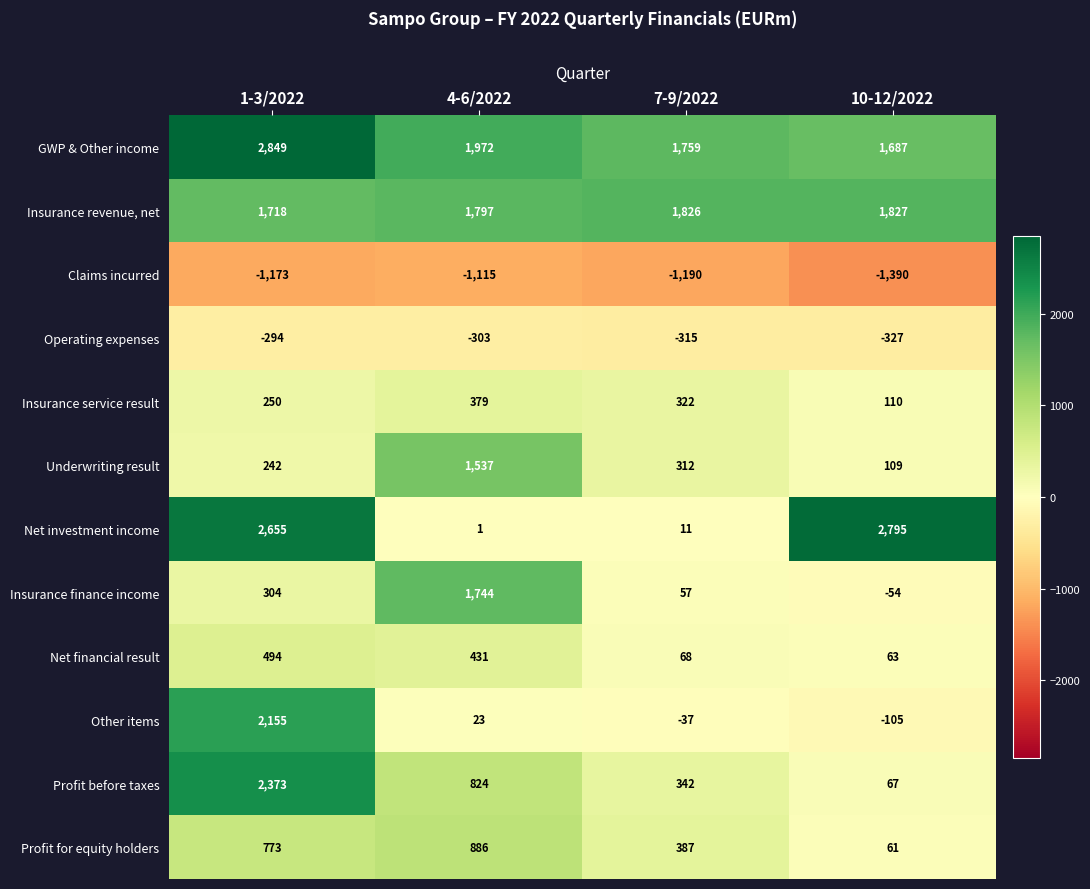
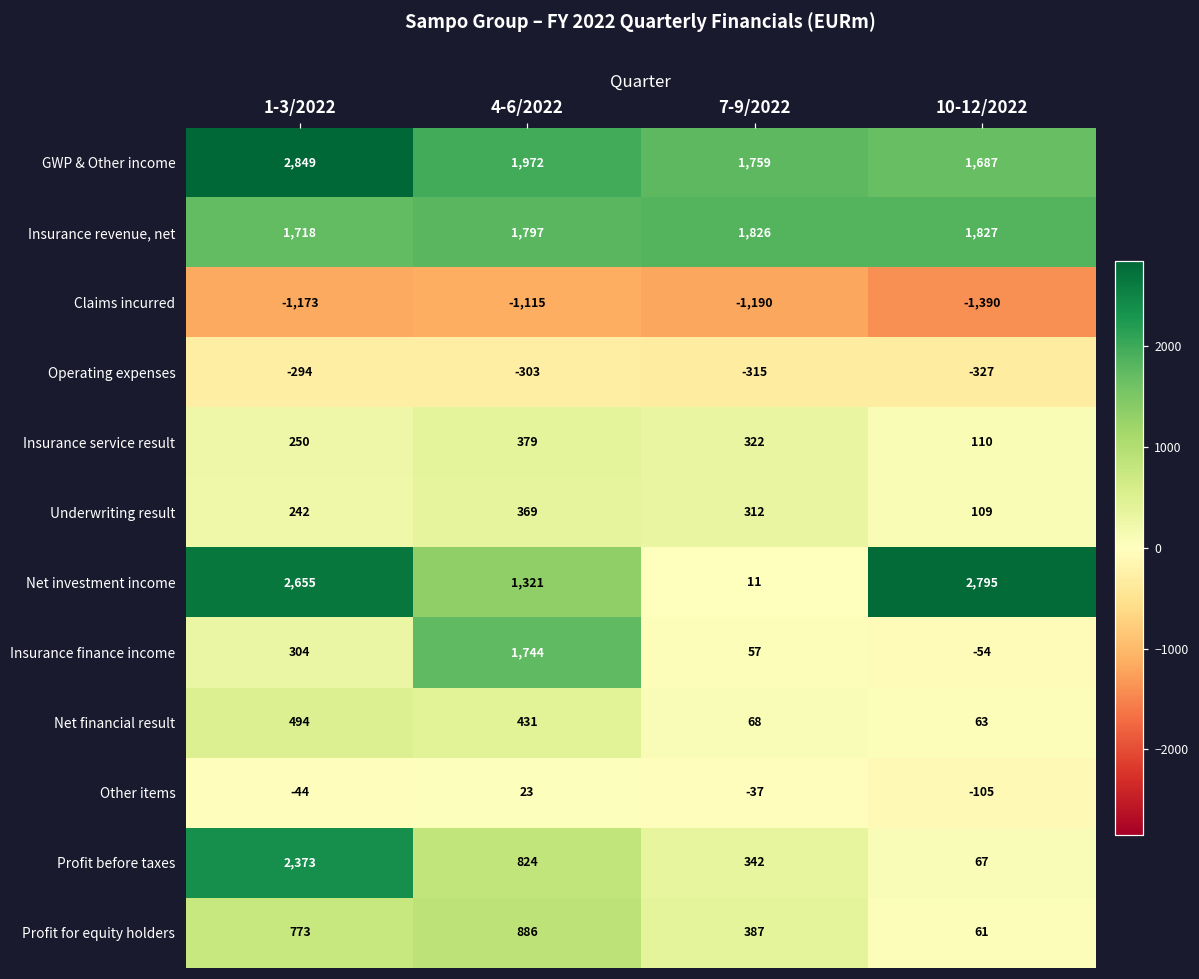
Underwriting result, 4-6/2022: 1,537 -> 369
Net investment income, 4-6/2022: 1 -> 1,321
Other items, 1-3/2022: 2,155 -> -44
